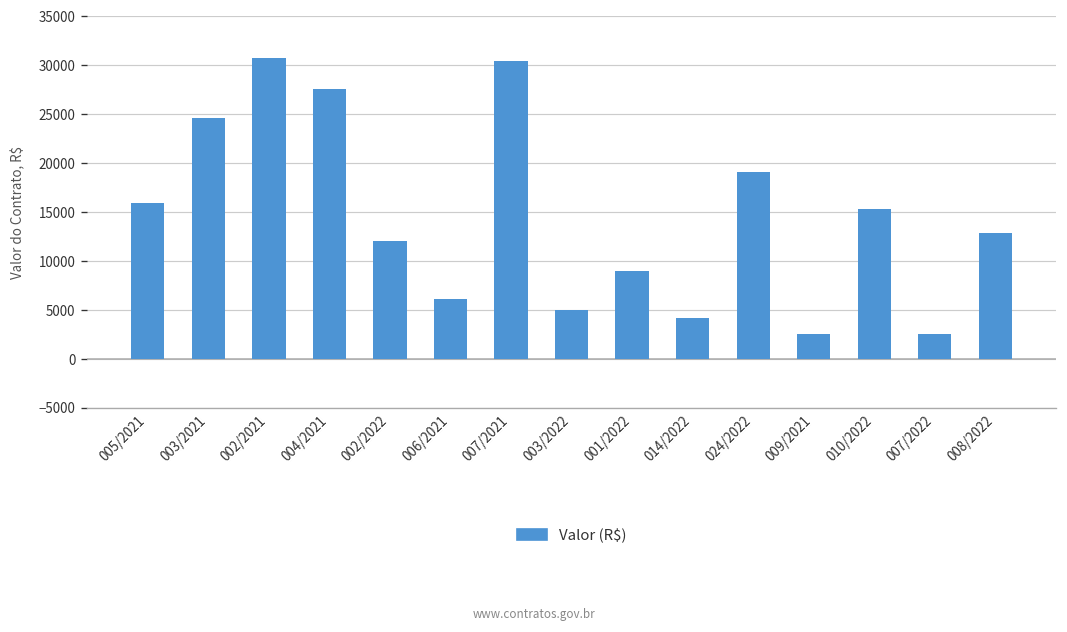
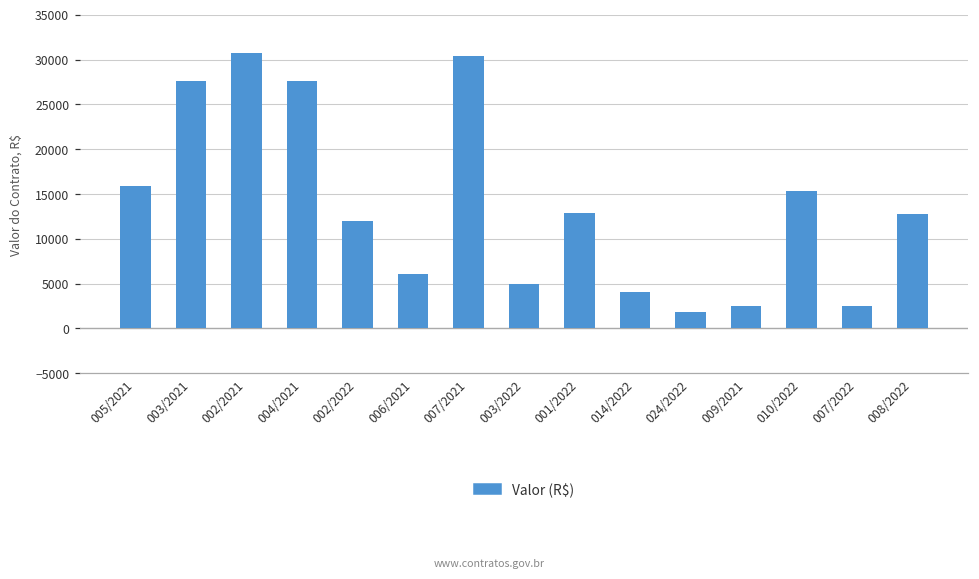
003/2021: 25000 -> 28000
001/2022: 9000 -> 13000
024/2022: 19000 -> 2000
